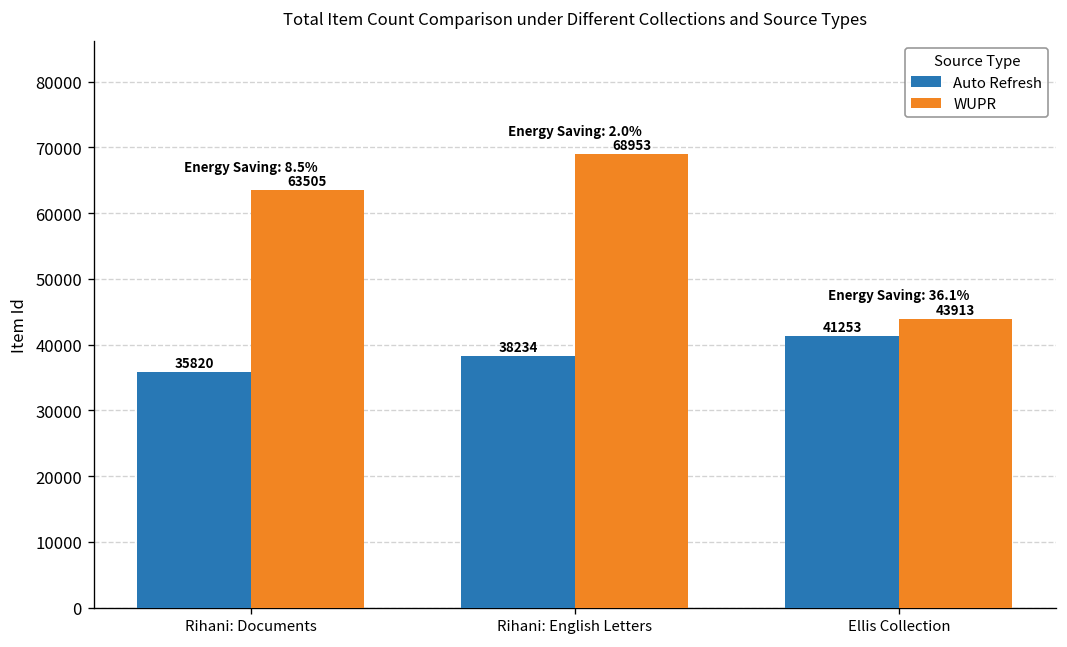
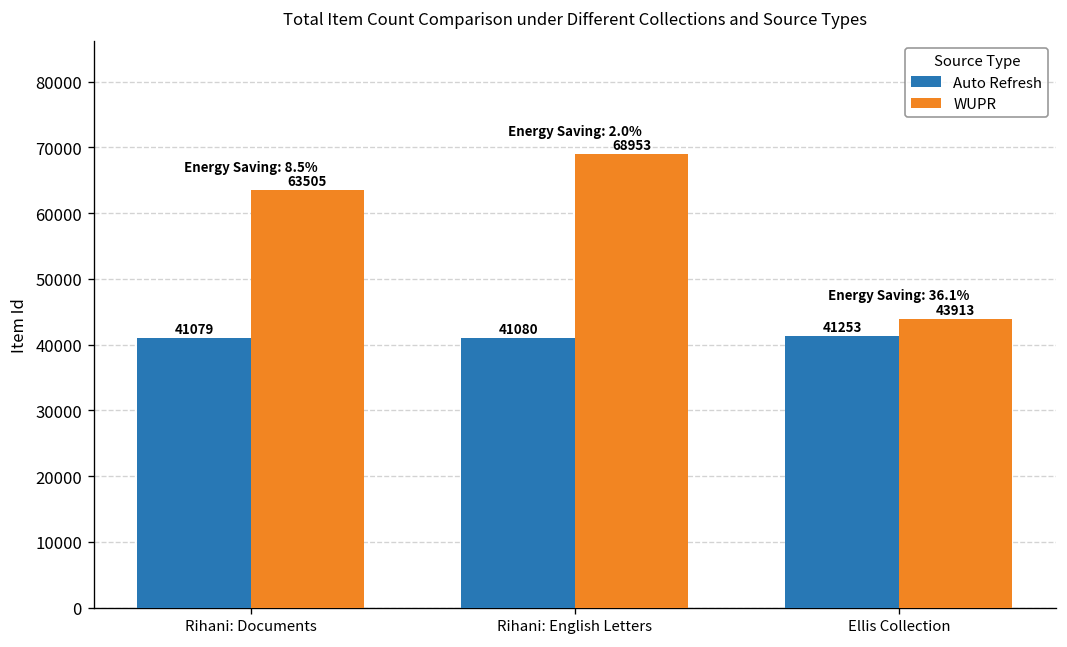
Auto Refresh, Rihani: Documents: 35820 -> 41079
Auto Refresh, Rihani: English Letters: 38234 -> 41080
